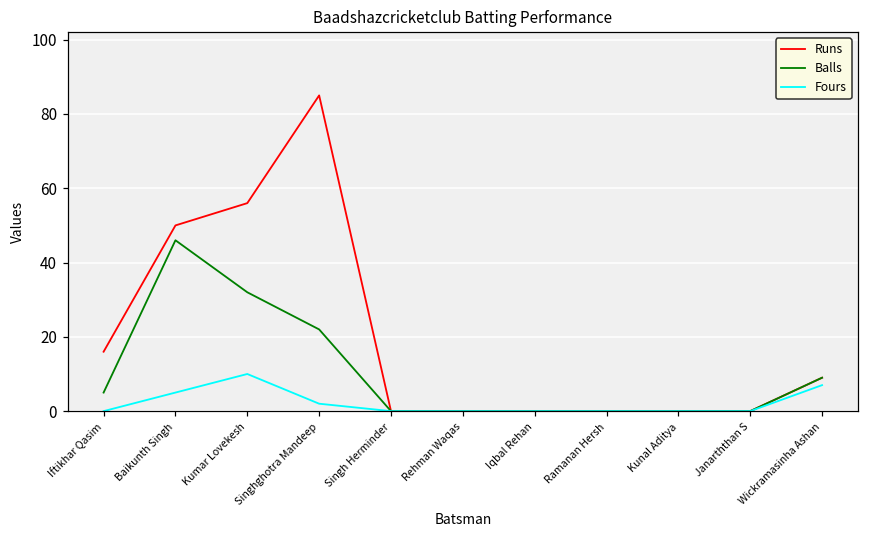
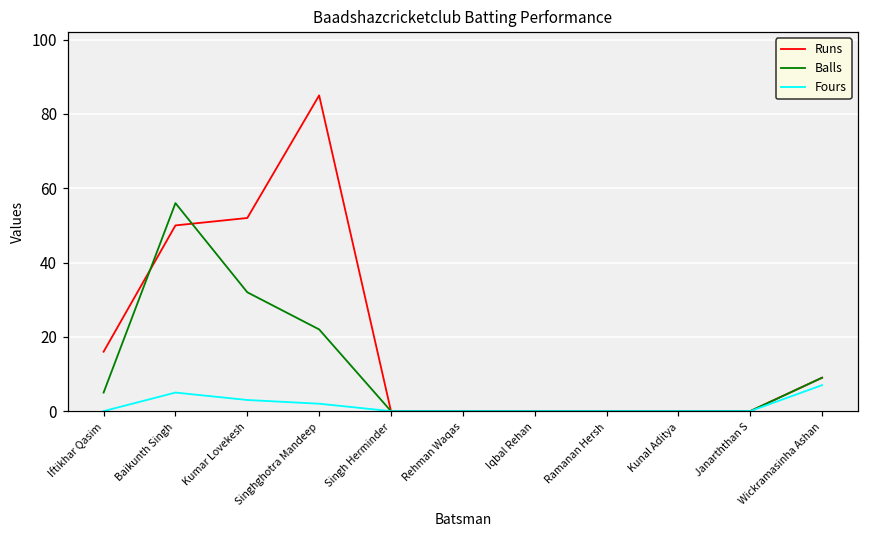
Balls, Baikunth Singh: 46 -> 56
Runs, Kumar Lovekesh: 56 -> 52
Fours, Kumar Lovekesh: 10 -> 3
